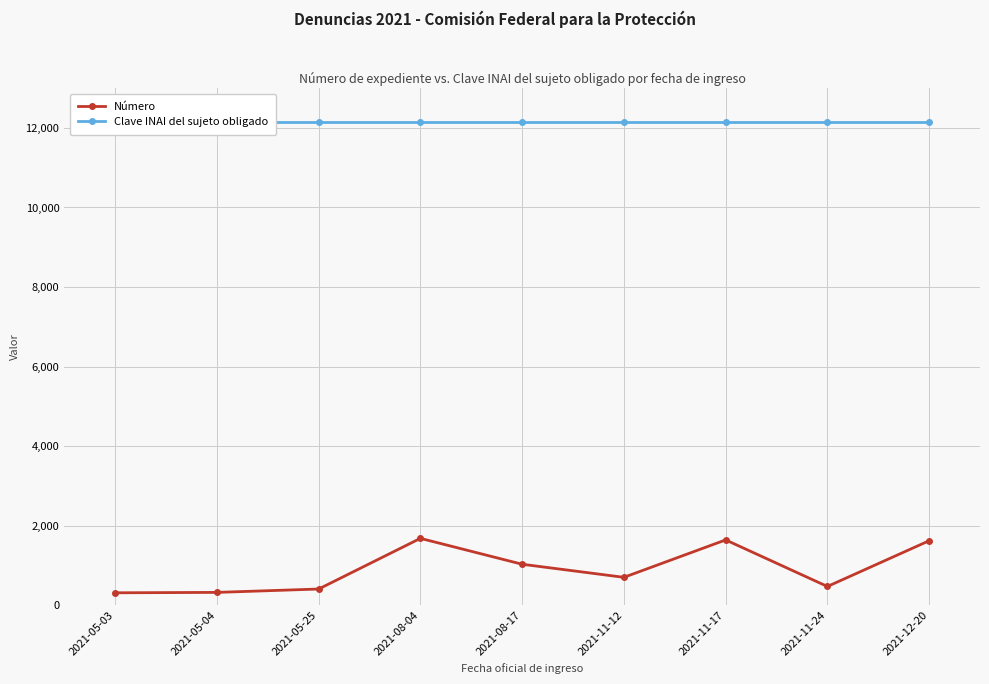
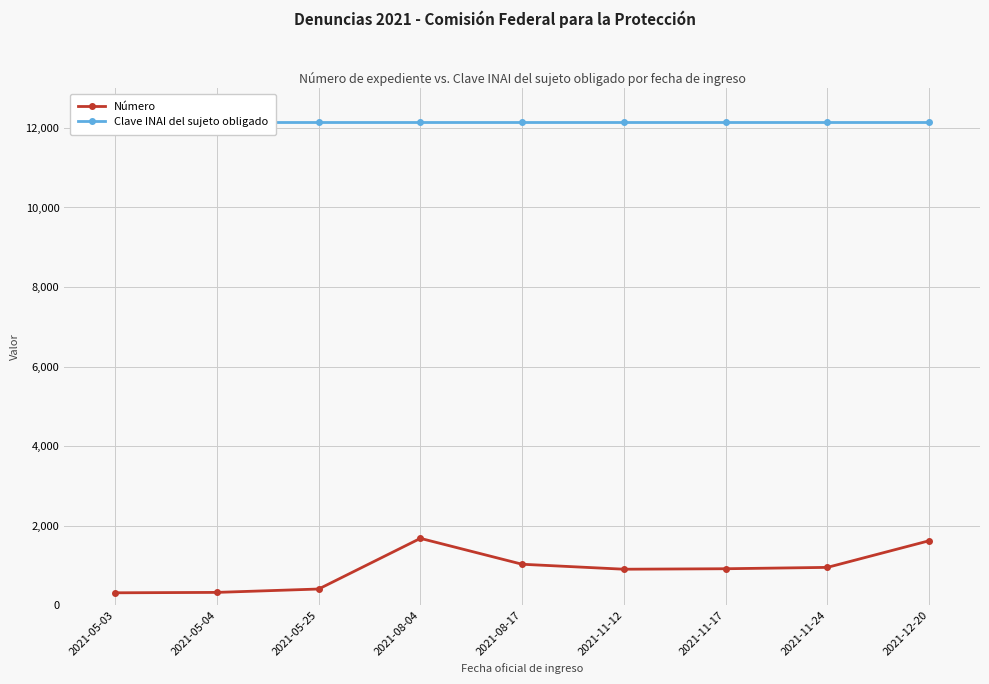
Número, 2021-11-12: 700 -> 900
Número, 2021-11-17: 1,600 -> 900
Número, 2021-11-24: 500 -> 900
